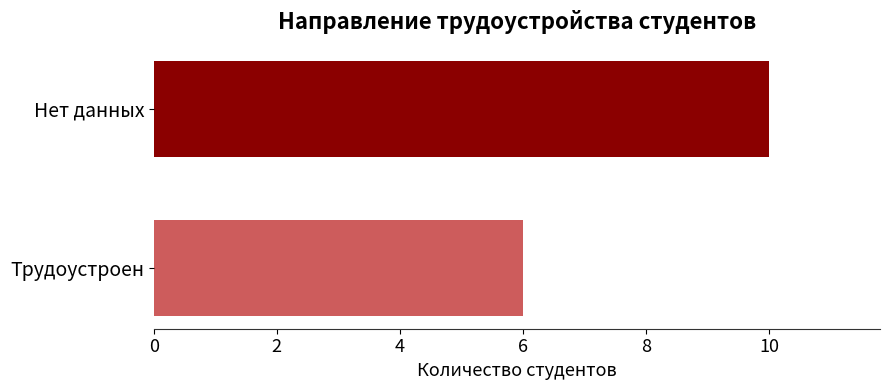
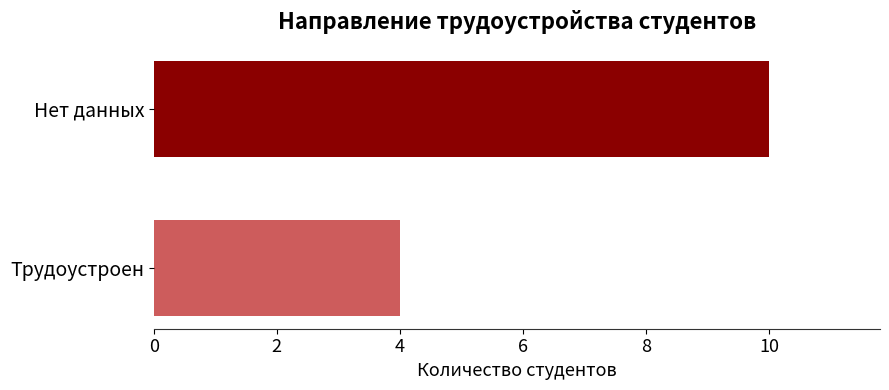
Трудоустроен: 6 -> 4
